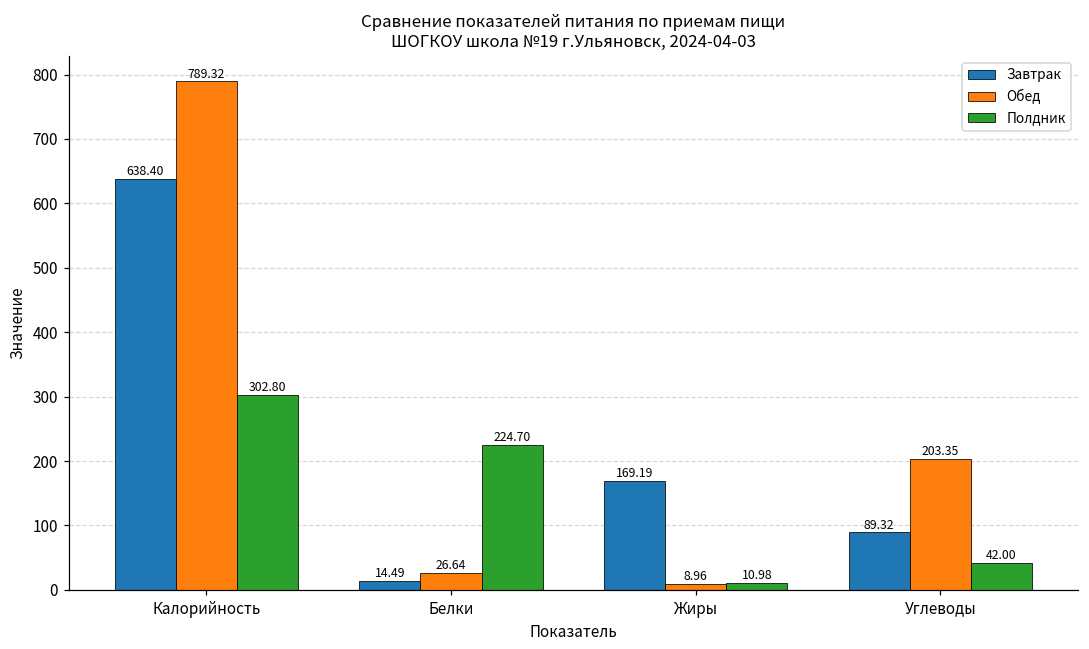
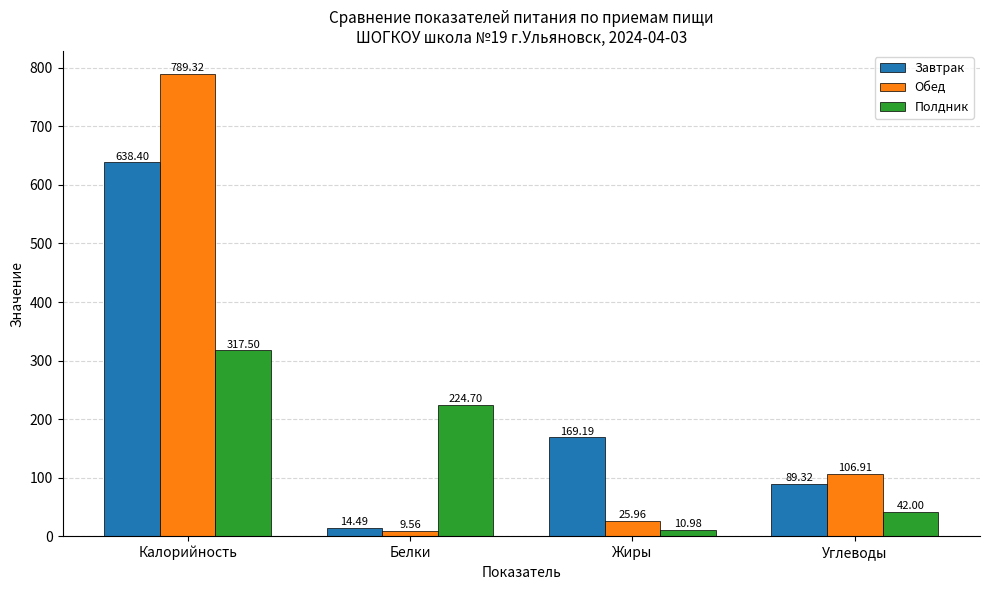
Полдник, Калорийность: 302.80 -> 317.50
Обед, Белки: 26.64 -> 9.56
Обед, Жиры: 8.96 -> 25.96
Обед, Углеводы: 203.35 -> 106.91
